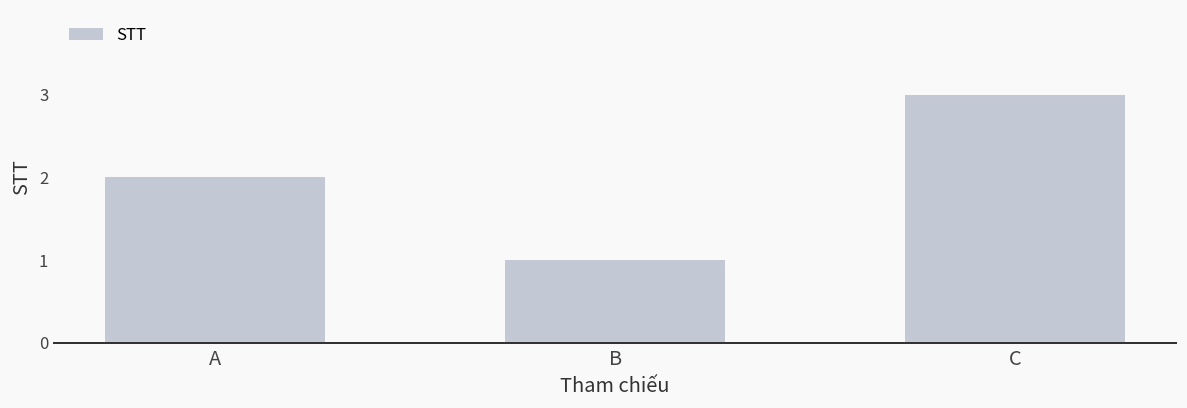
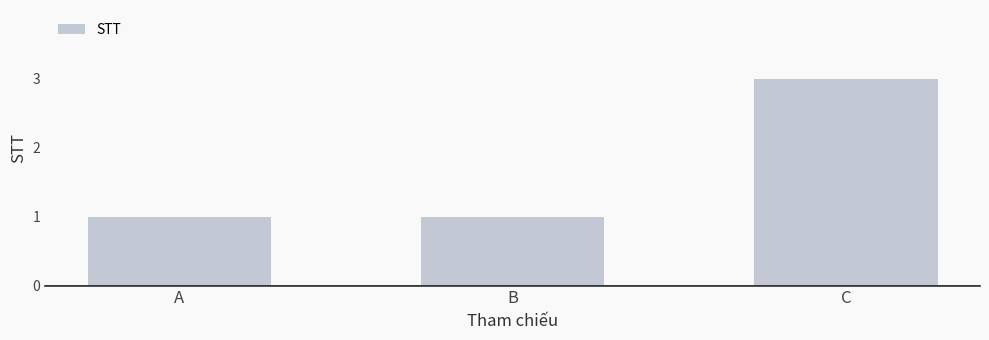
A: 2 -> 1
